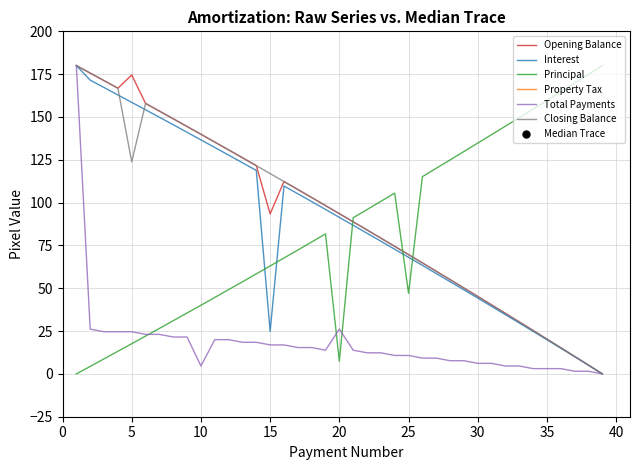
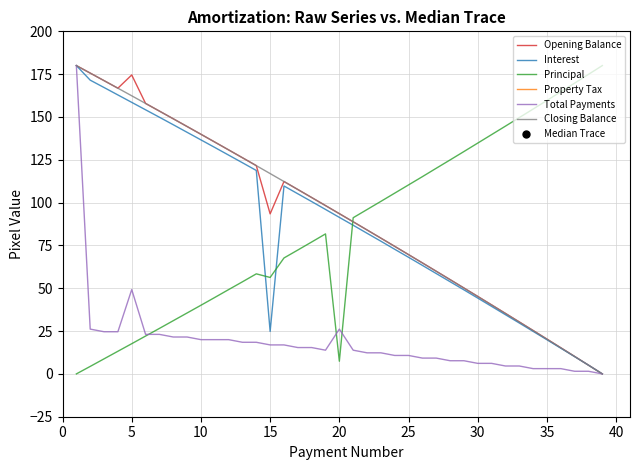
Total Payments, 5: 25 -> 49
Closing Balance, 5: 124 -> 162
Total Payments, 10: 5 -> 20
Principal, 15: 63 -> 56
Principal, 25: 47 -> 110
